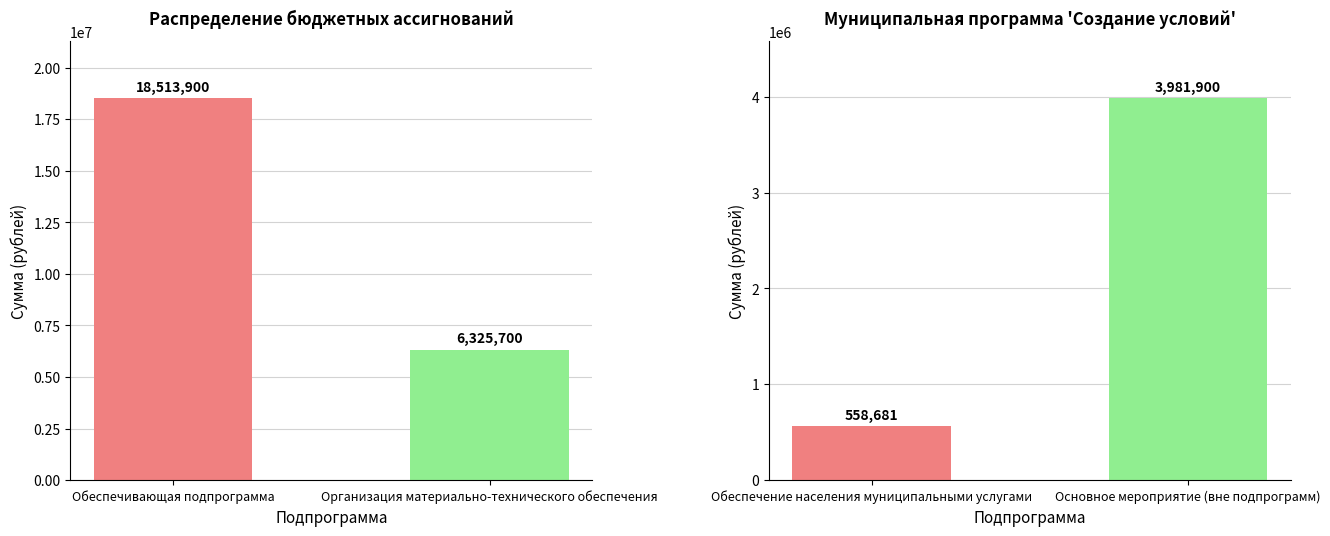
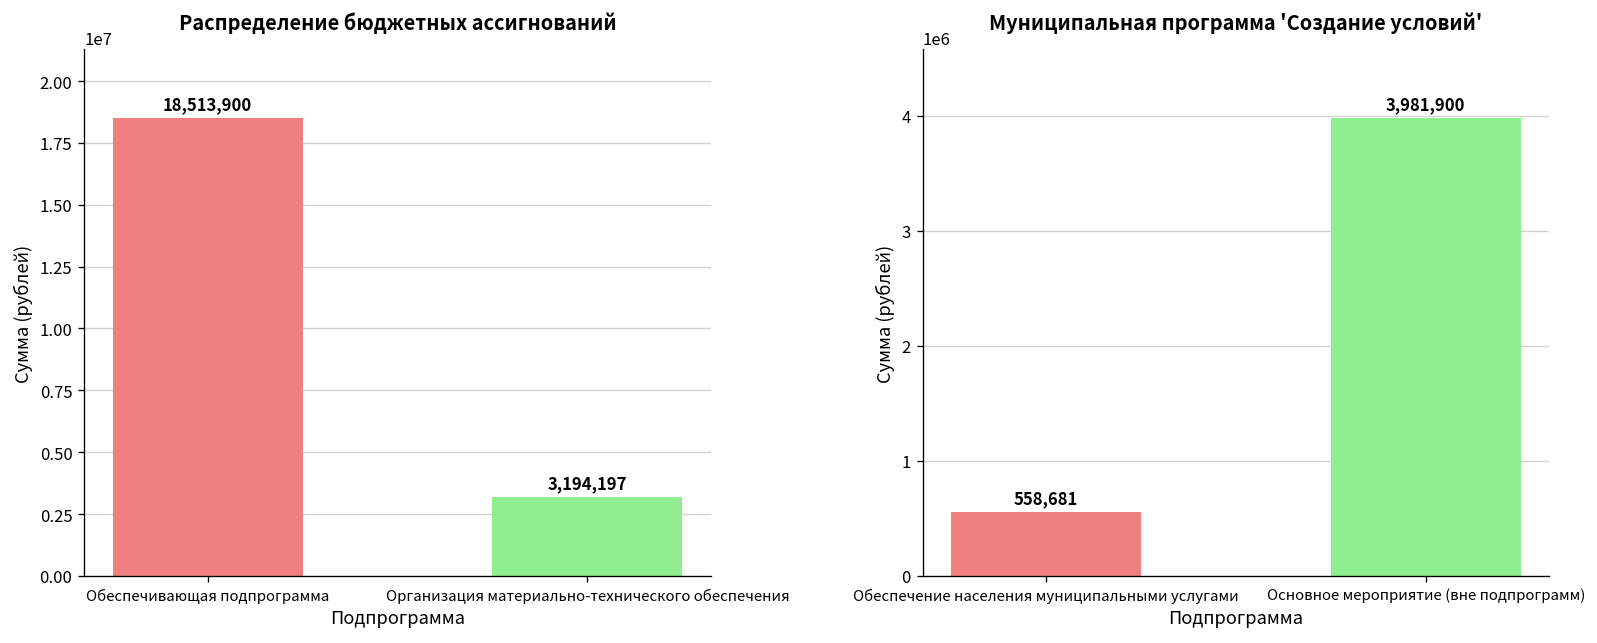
Распределение бюджетных ассигнований, Организация материально-технического обеспечения: 6,325,700 -> 3,194,197
